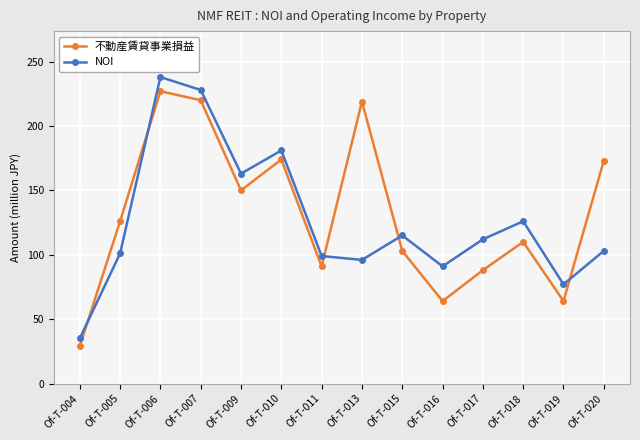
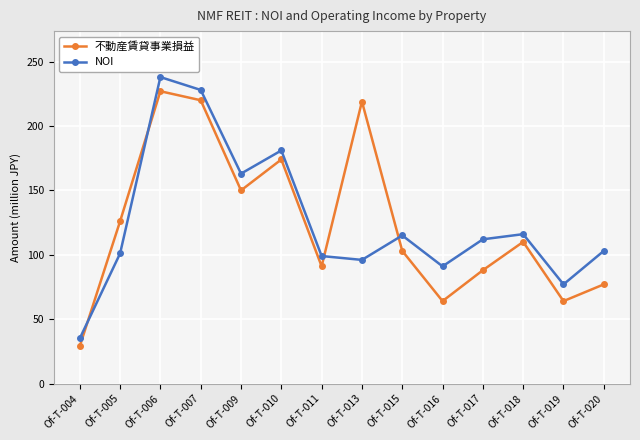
NOI, Of-T-018: 126 -> 116
不動産賃貸事業損益, Of-T-020: 173 -> 77
